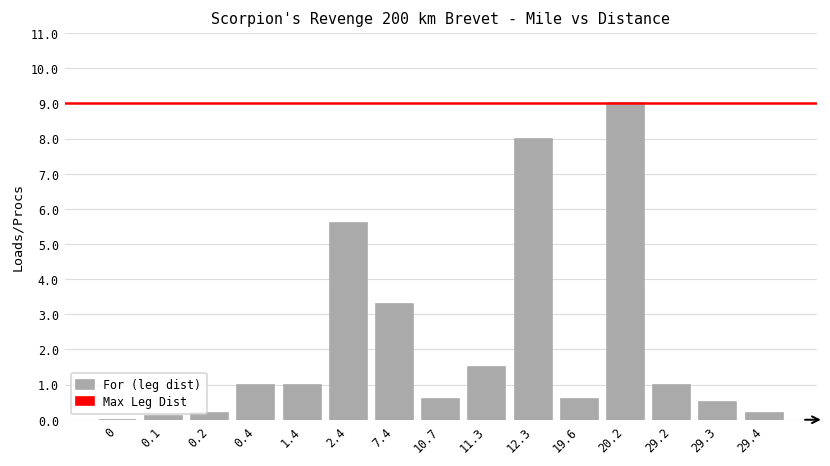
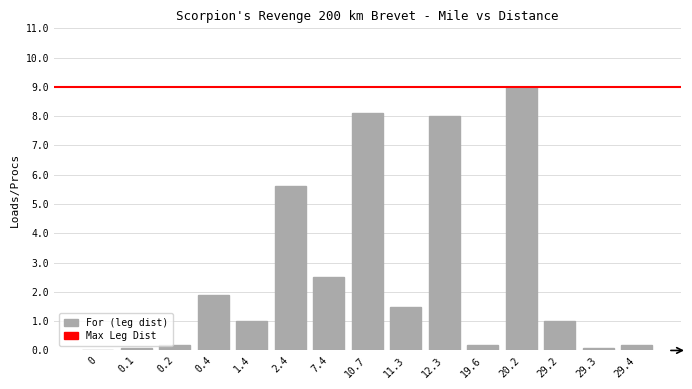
0.4: 1.0 -> 1.9
7.4: 3.3 -> 2.5
10.7: 0.6 -> 8.1
19.6: 0.6 -> 0.2
29.3: 0.5 -> 0.1
